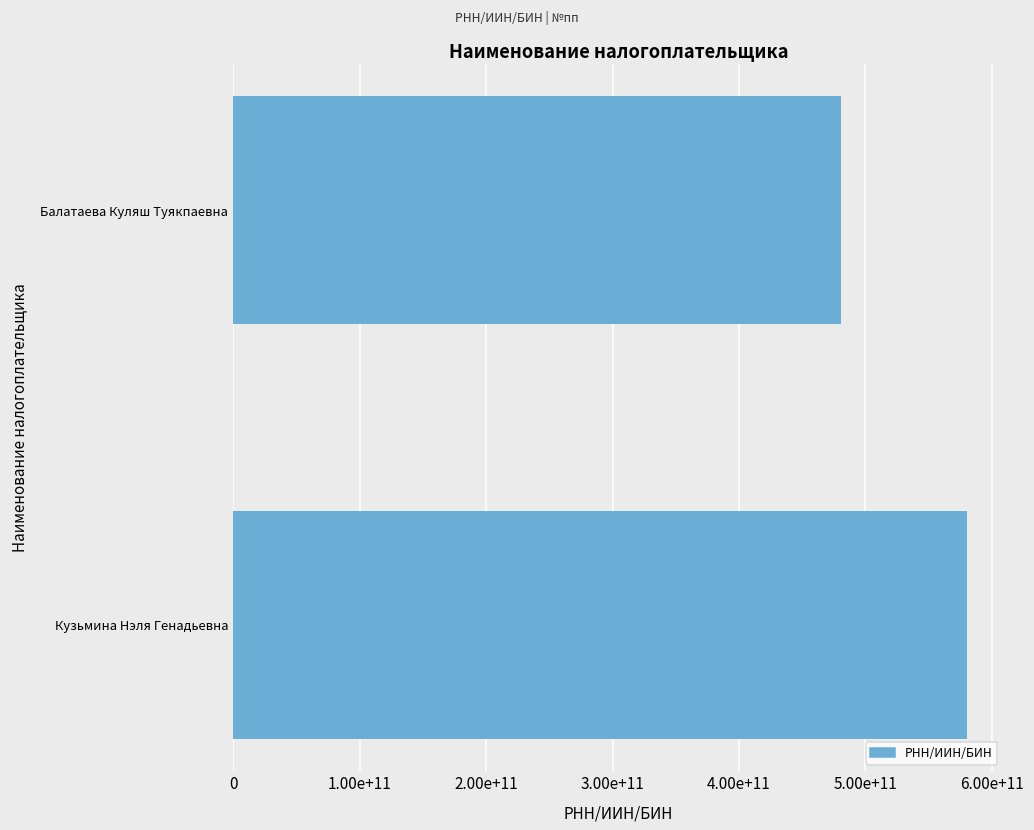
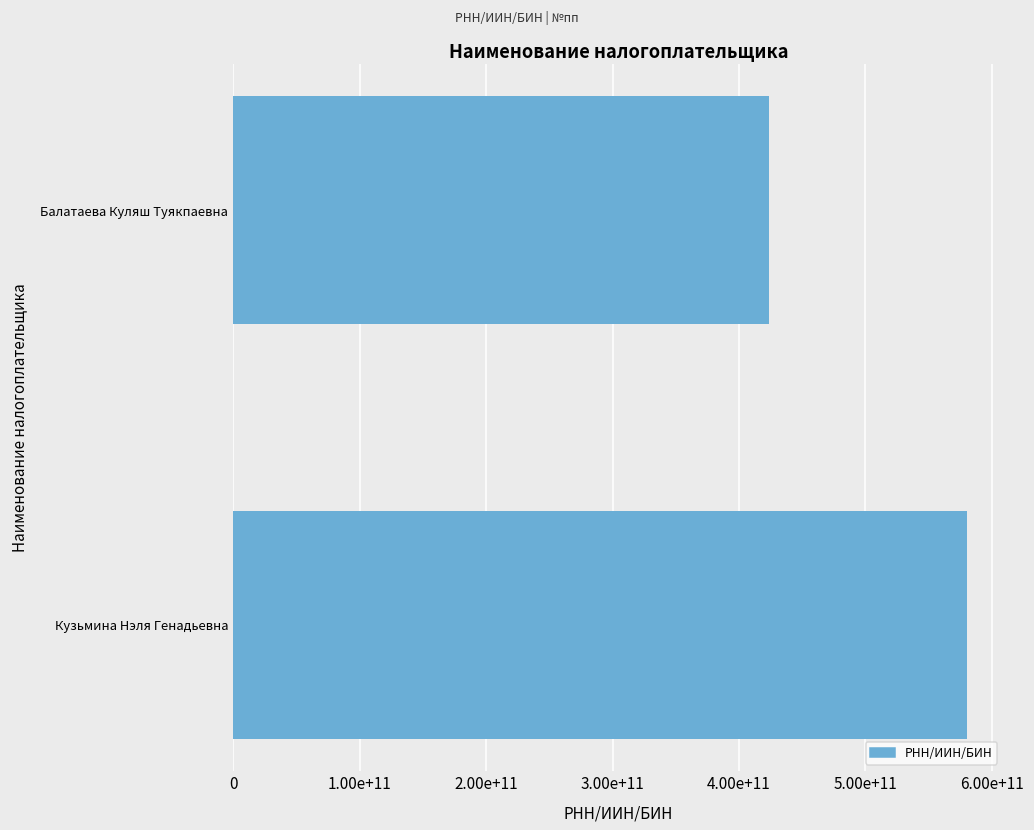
Балатаева Куляш Туякпаевна: 481000000000 -> 424000000000
